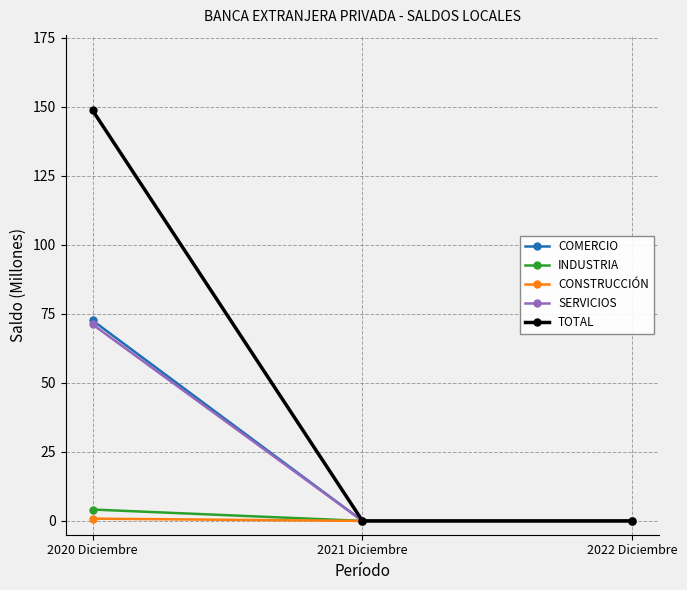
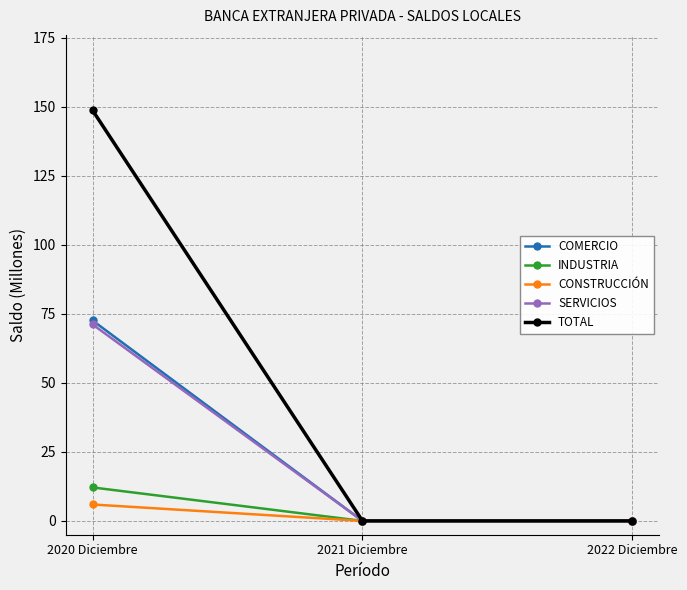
INDUSTRIA, 2020 Diciembre: 4 -> 12
CONSTRUCCIÓN, 2020 Diciembre: 1 -> 6
